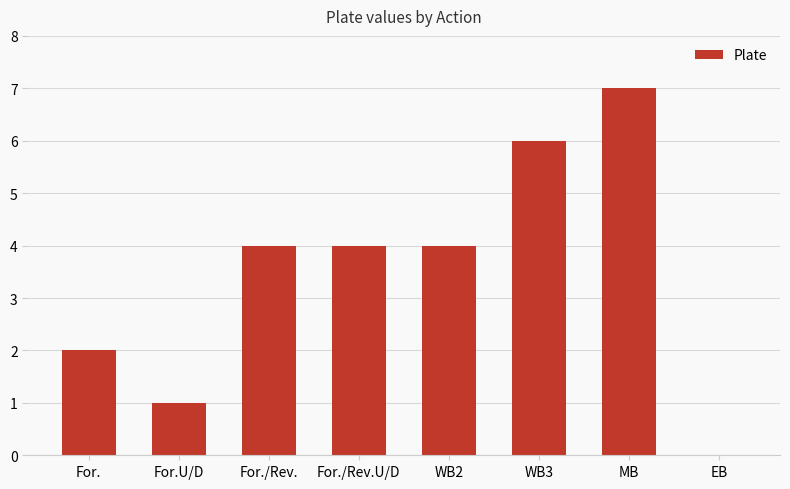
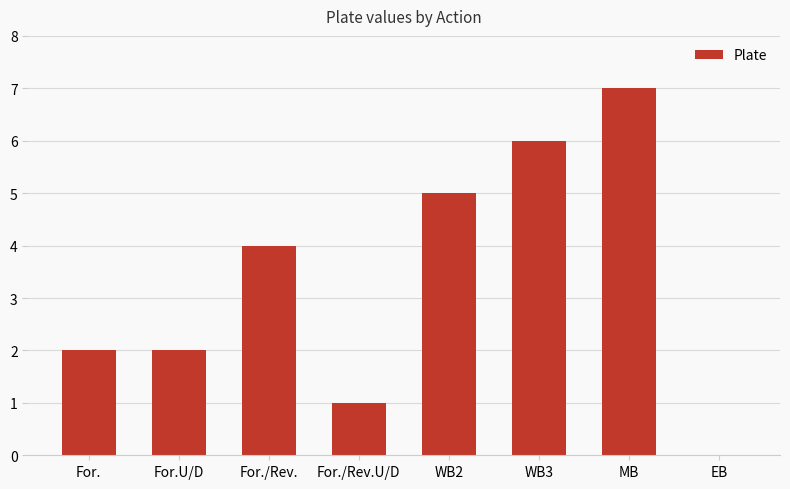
For.U/D: 1 -> 2
For./Rev.U/D: 4 -> 1
WB2: 4 -> 5
